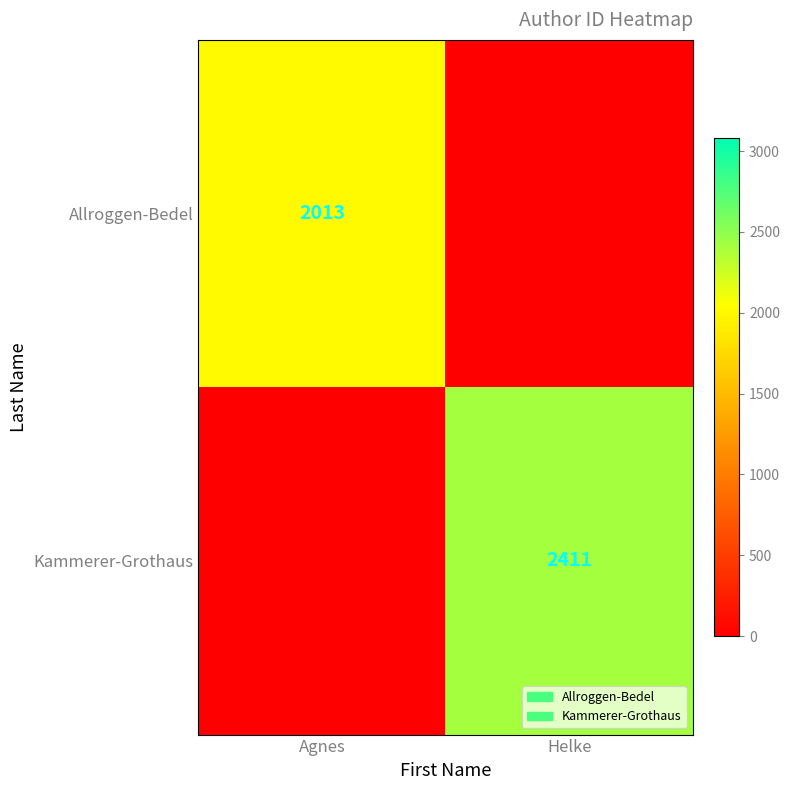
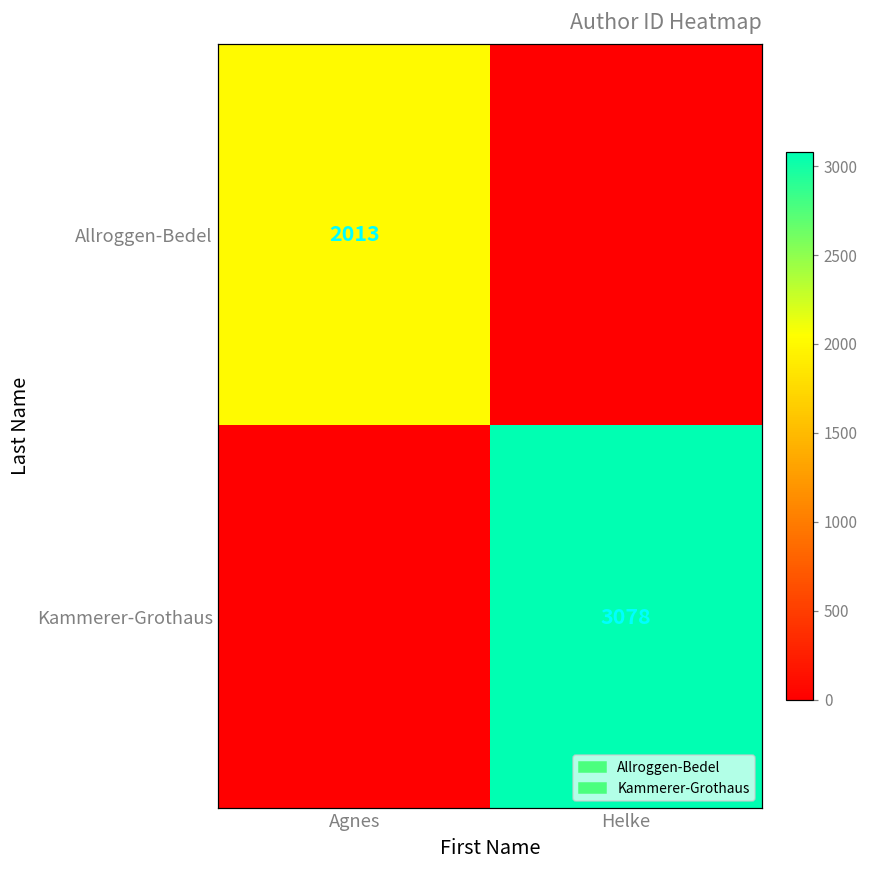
Kammerer-Grothaus, Helke: 2411 -> 3078
